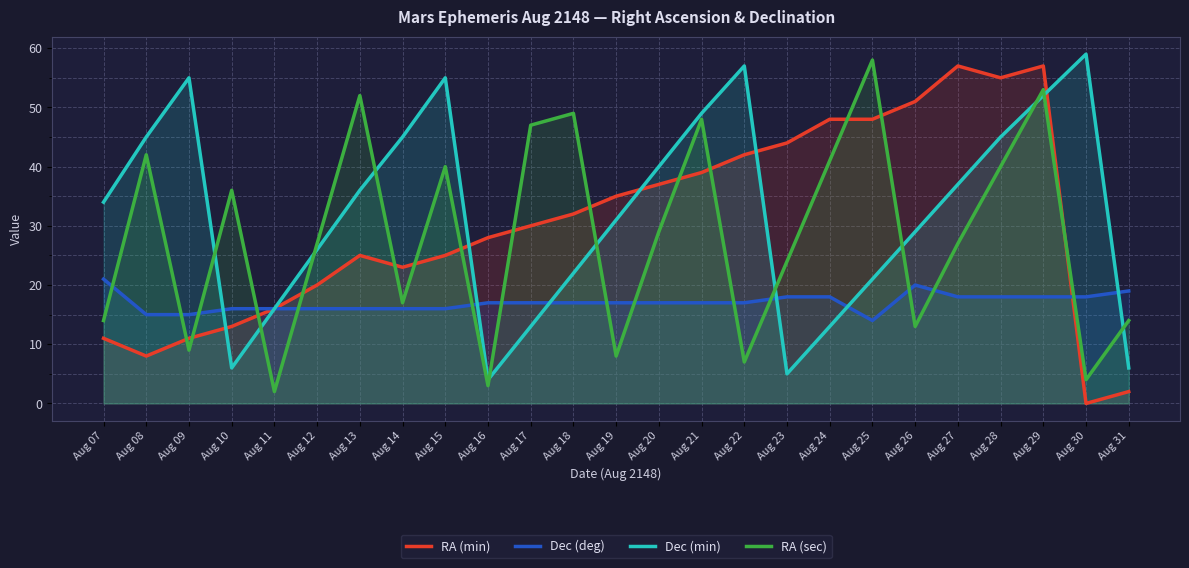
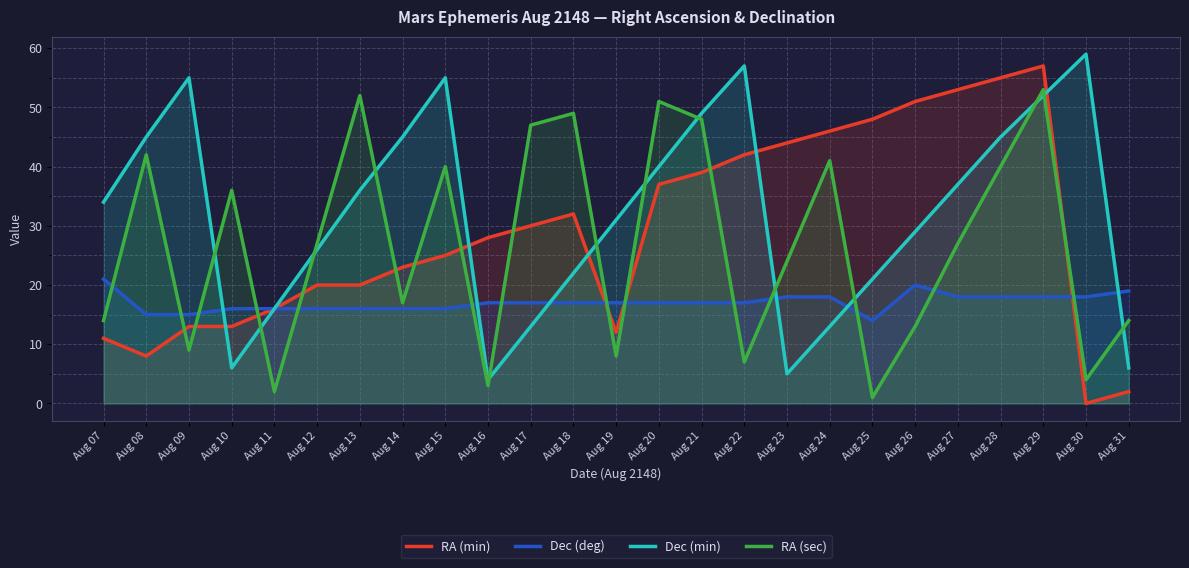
RA (min), Aug 09: 11 -> 13
RA (min), Aug 13: 25 -> 20
RA (min), Aug 19: 35 -> 12
RA (sec), Aug 20: 29 -> 51
RA (min), Aug 24: 48 -> 46
RA (sec), Aug 25: 58 -> 1
RA (min), Aug 27: 57 -> 53
